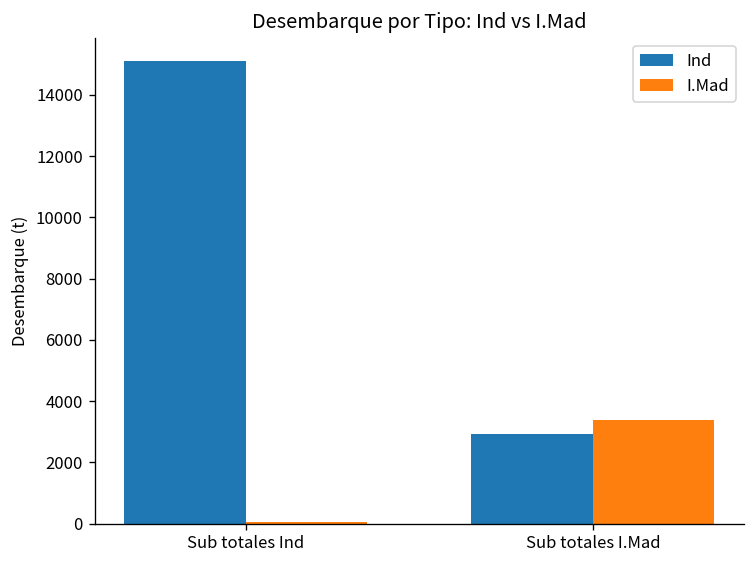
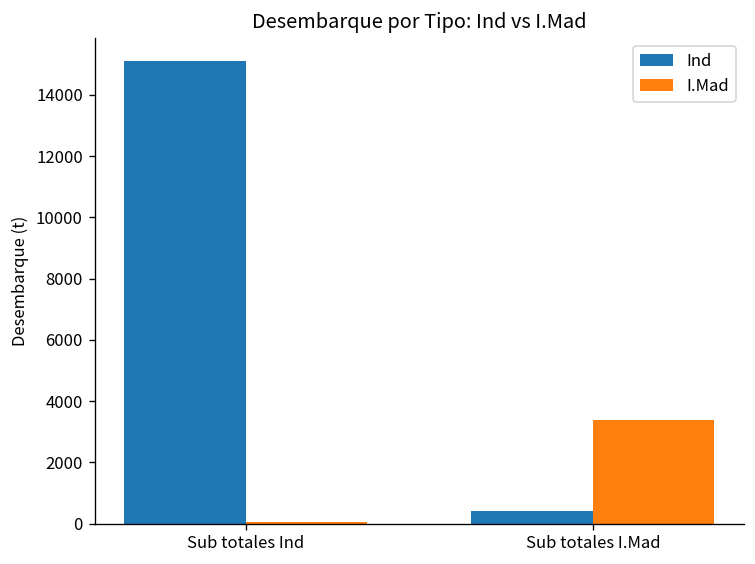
Ind, Sub totales I.Mad: 2900 -> 400
